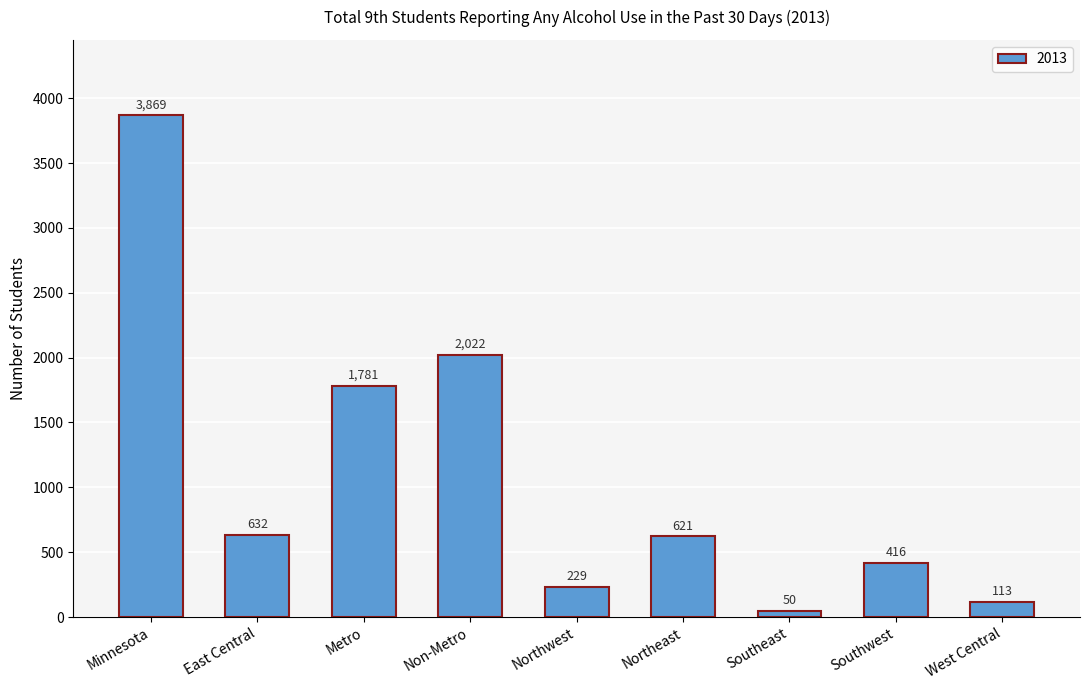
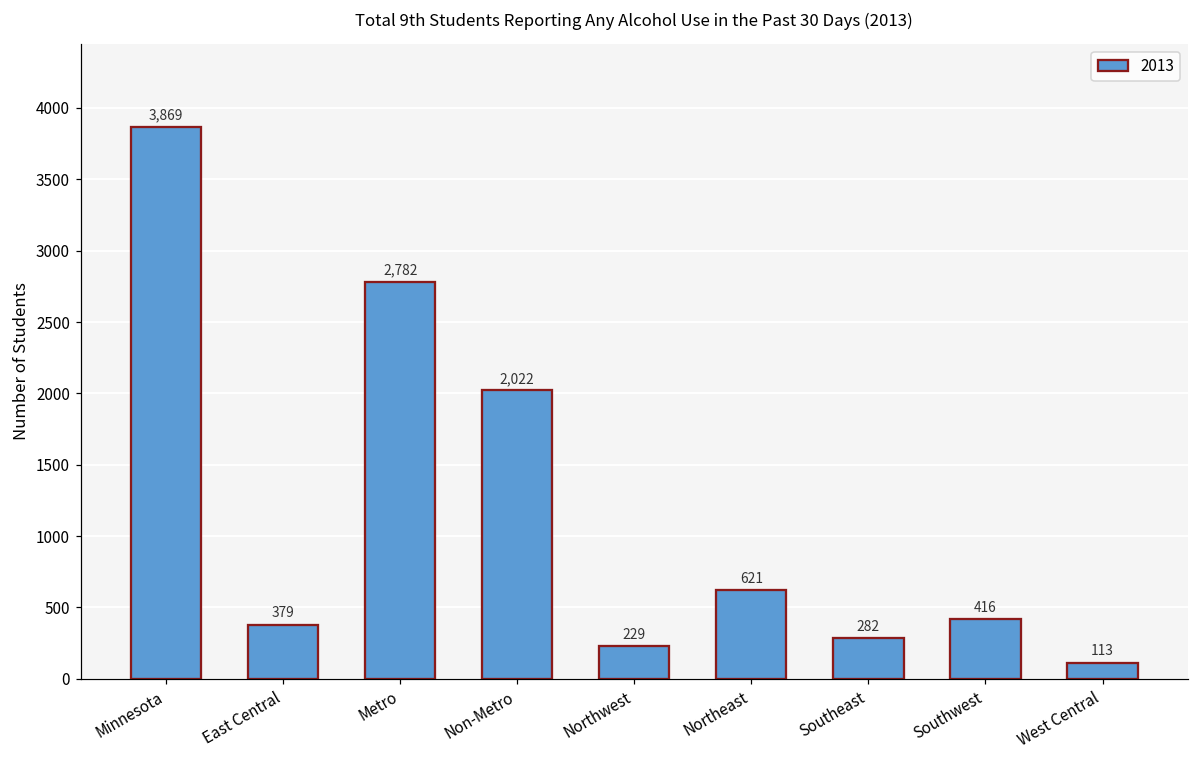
East Central: 632 -> 379
Metro: 1,781 -> 2,782
Southeast: 50 -> 282
